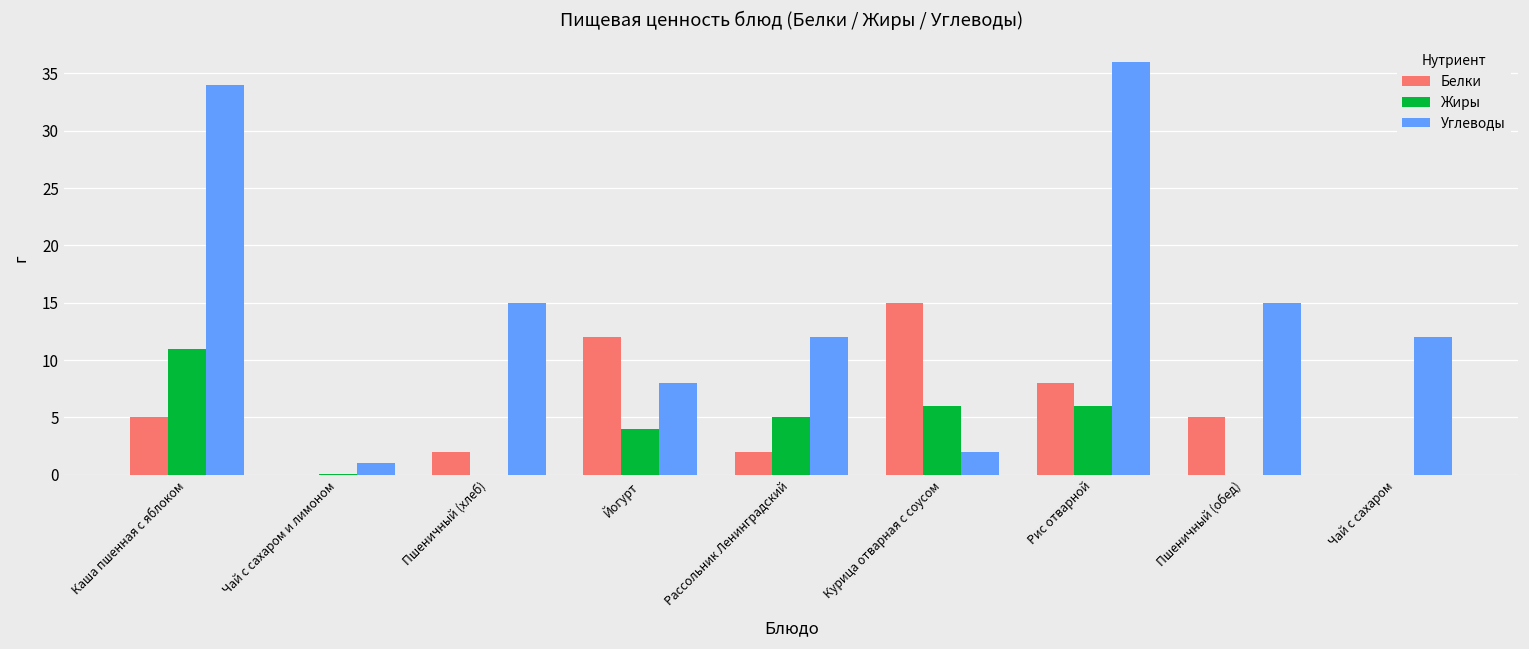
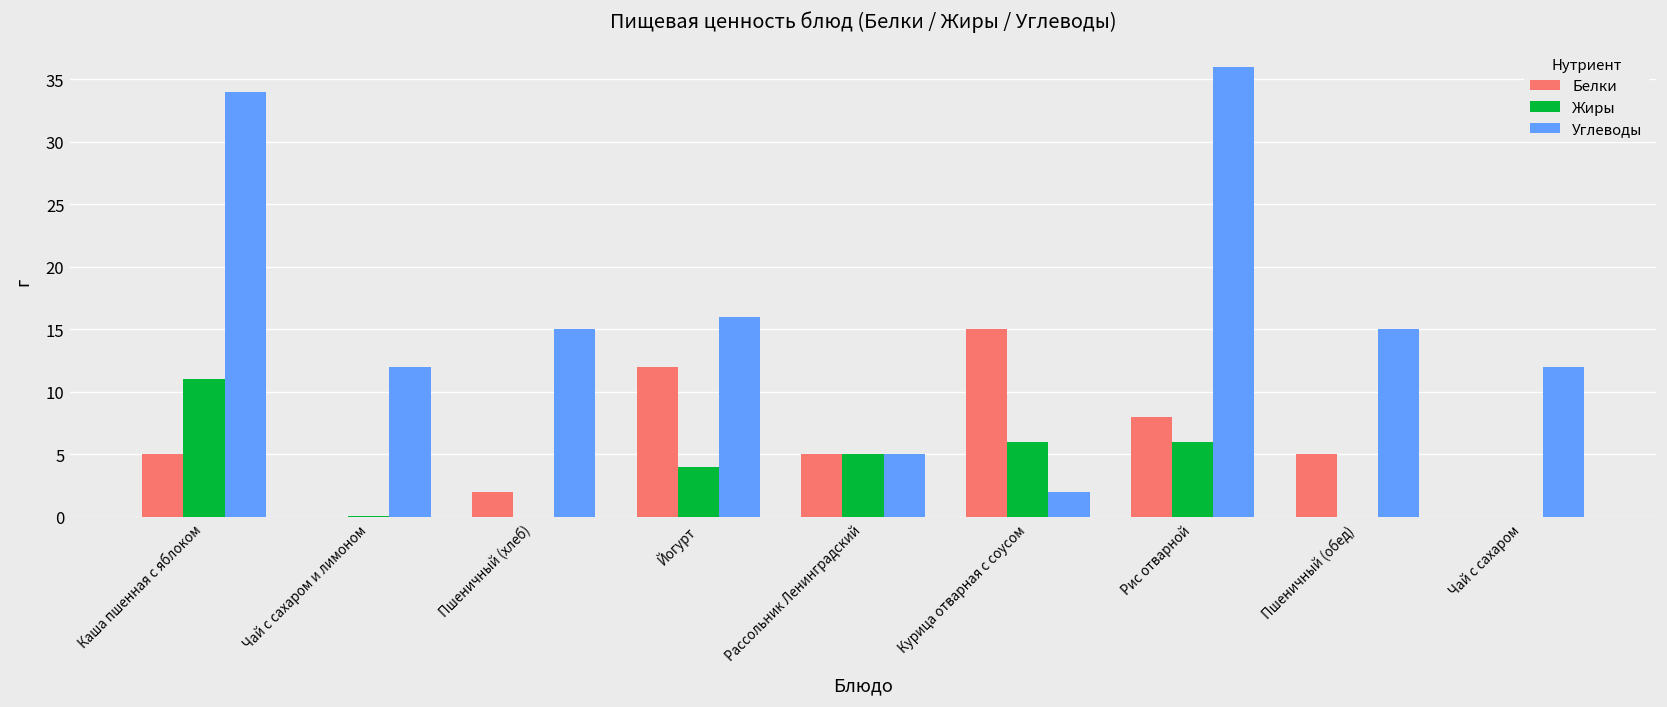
Углеводы, Чай с сахаром и лимоном: 1 -> 12
Углеводы, Йогурт: 8 -> 16
Белки, Рассольник Ленинградский: 2 -> 5
Углеводы, Рассольник Ленинградский: 12 -> 5
